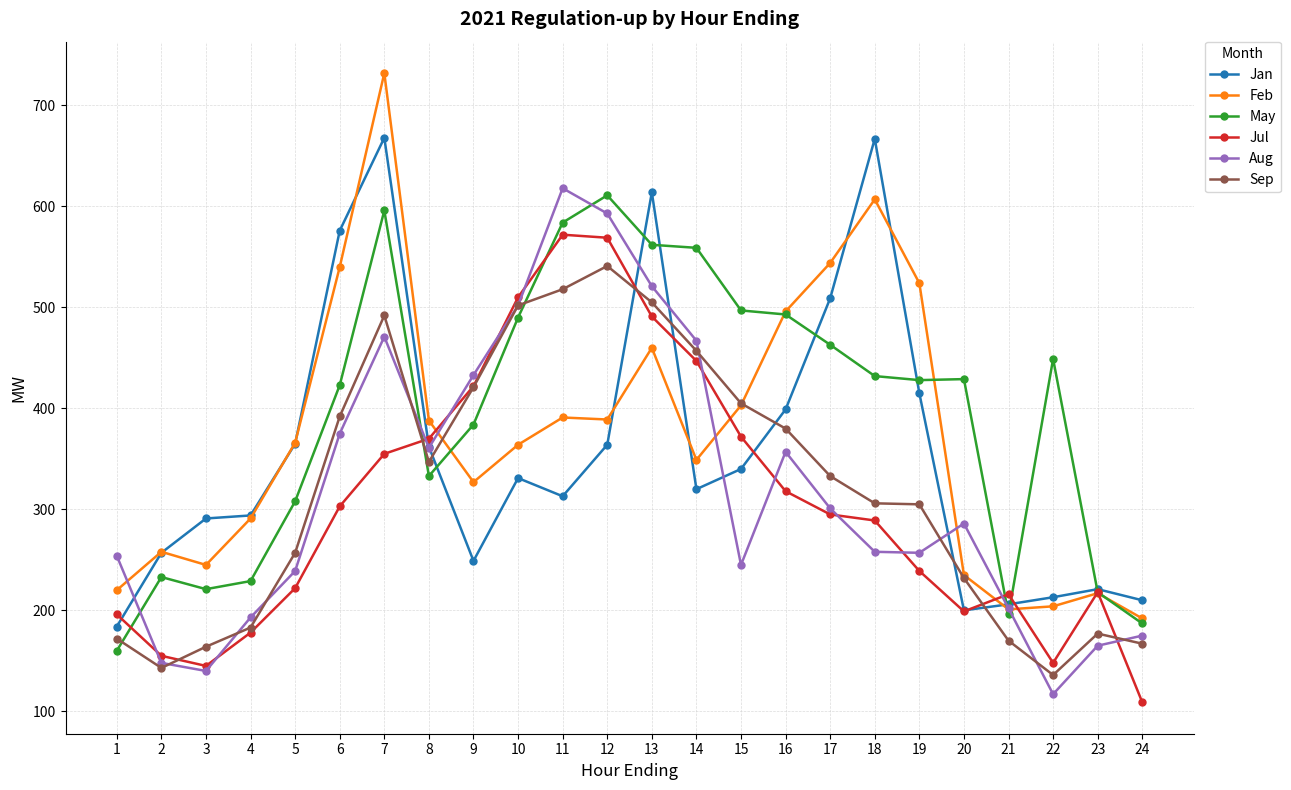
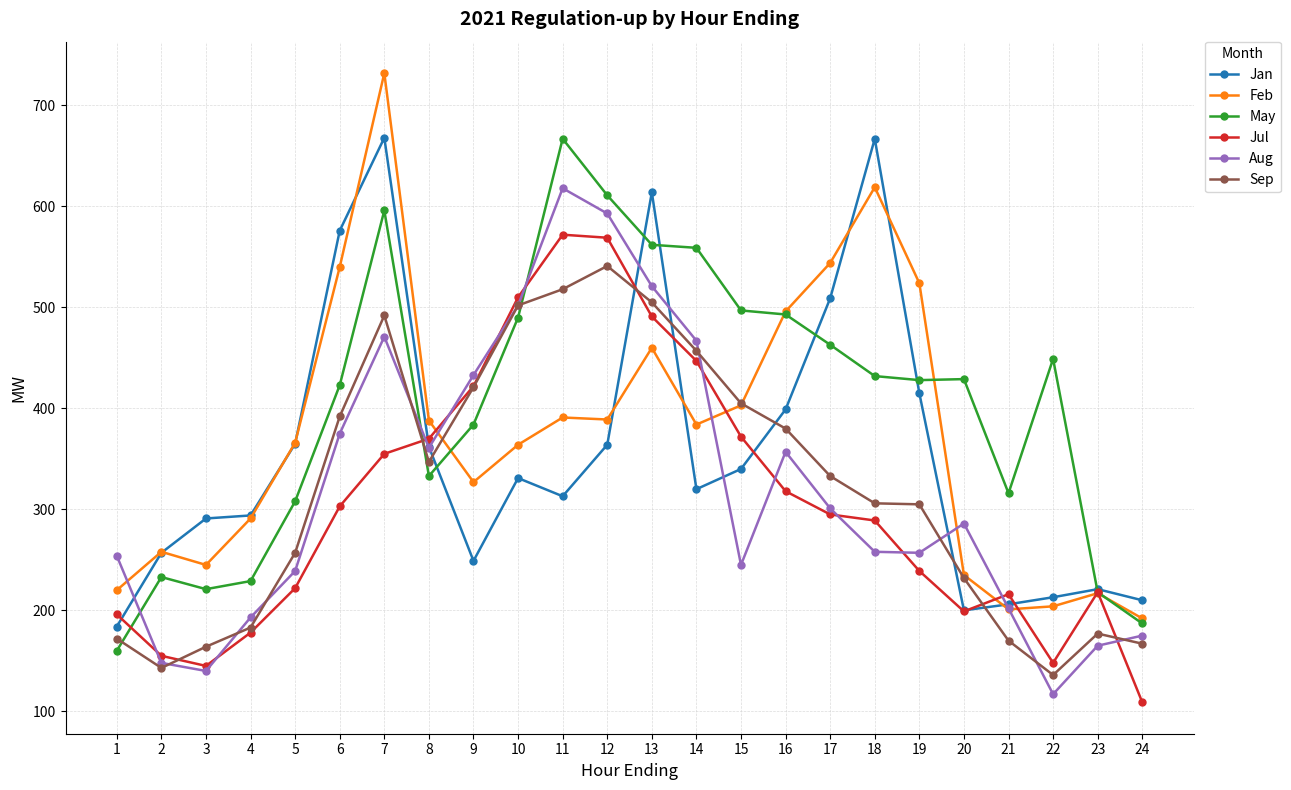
May, 11: 584 -> 667
Feb, 14: 349 -> 384
Feb, 18: 607 -> 619
May, 21: 196 -> 316
